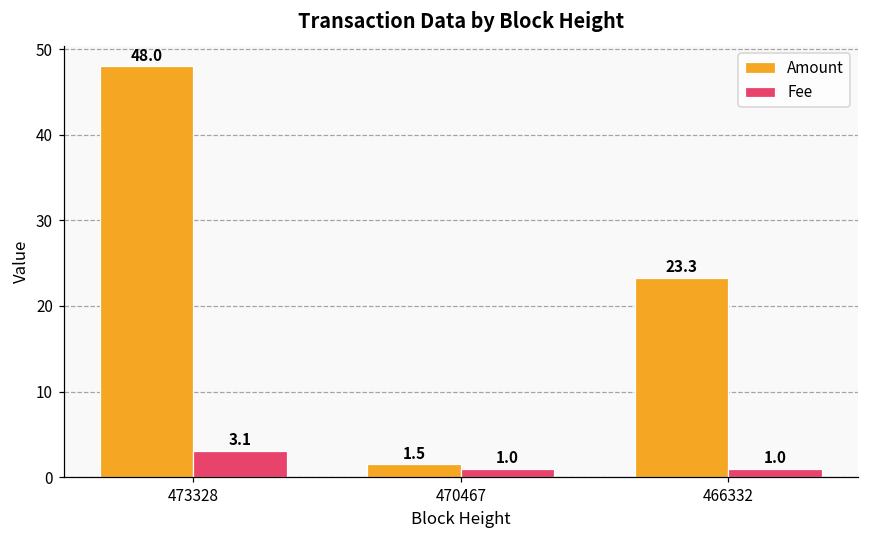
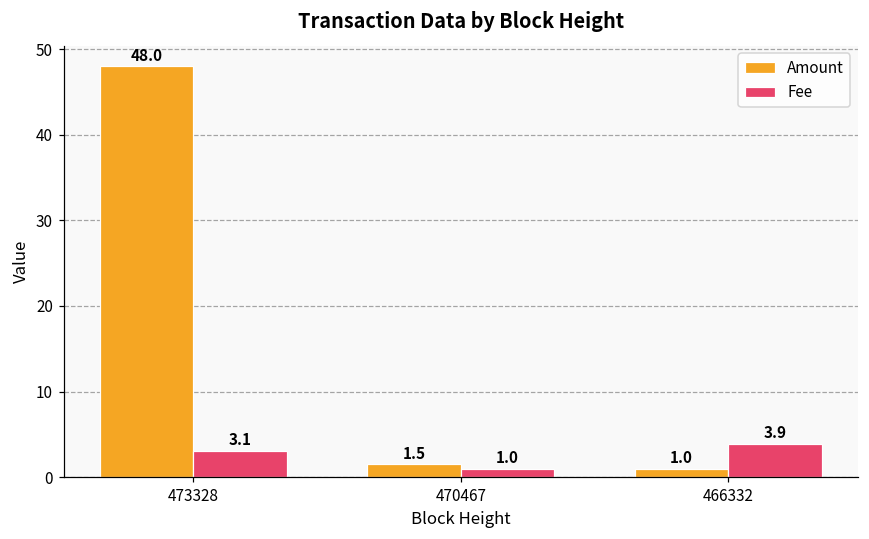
Amount, 466332: 23.3 -> 1.0
Fee, 466332: 1.0 -> 3.9
